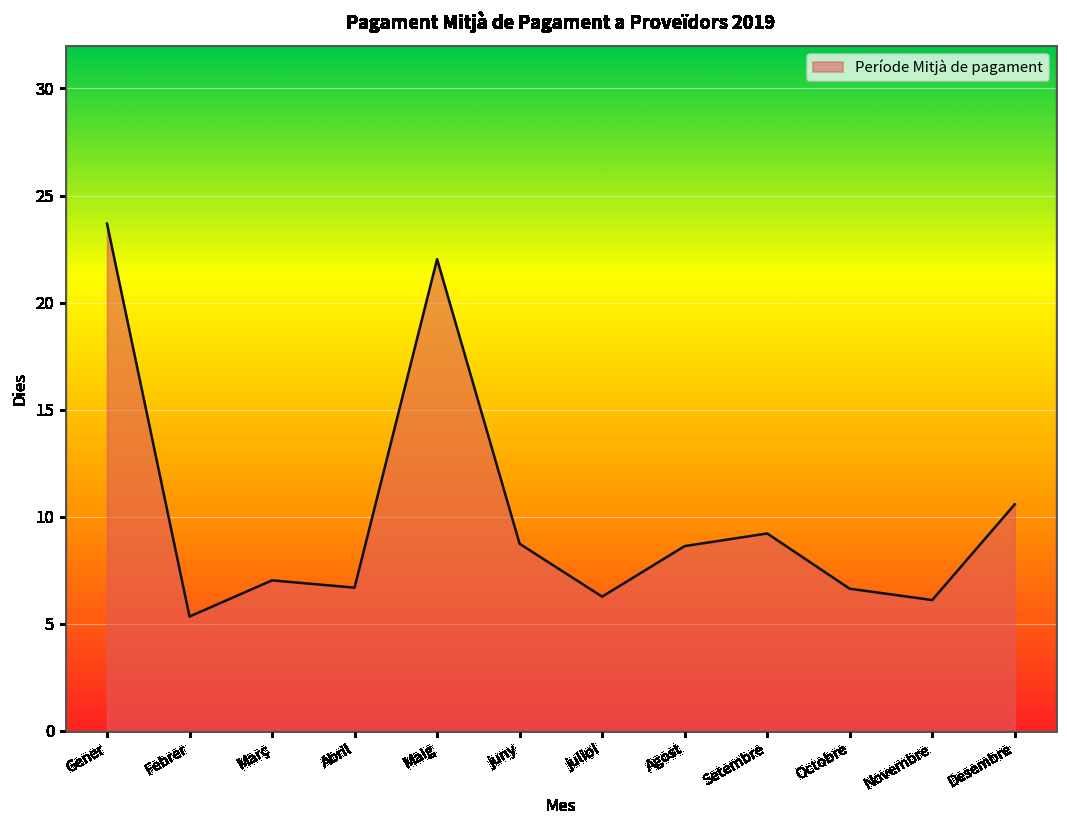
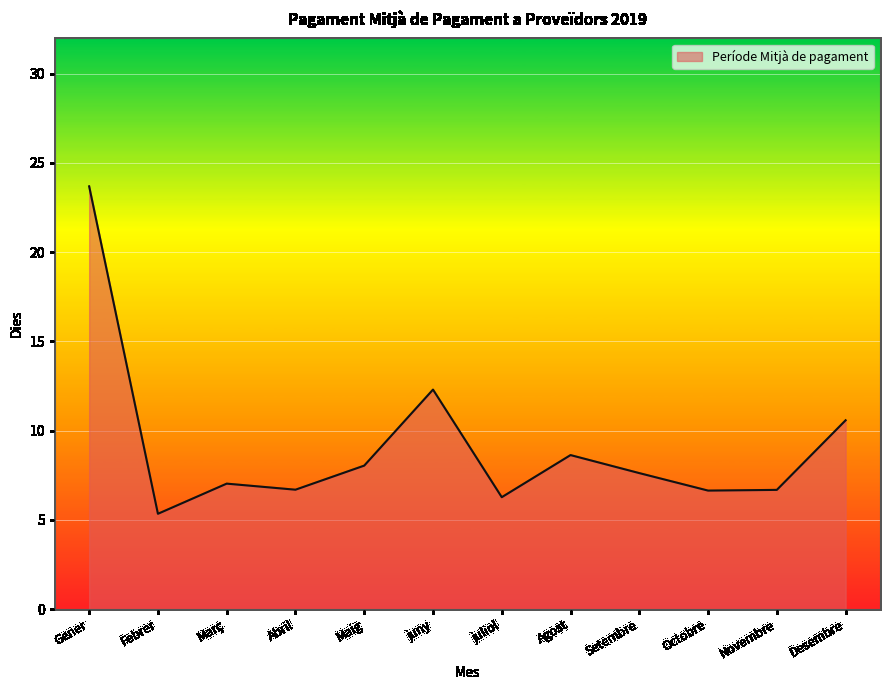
Maig: 22.0 -> 8.0
juny: 8.7 -> 12.3
Setembre: 9.2 -> 7.6
Novembre: 6.1 -> 6.7
